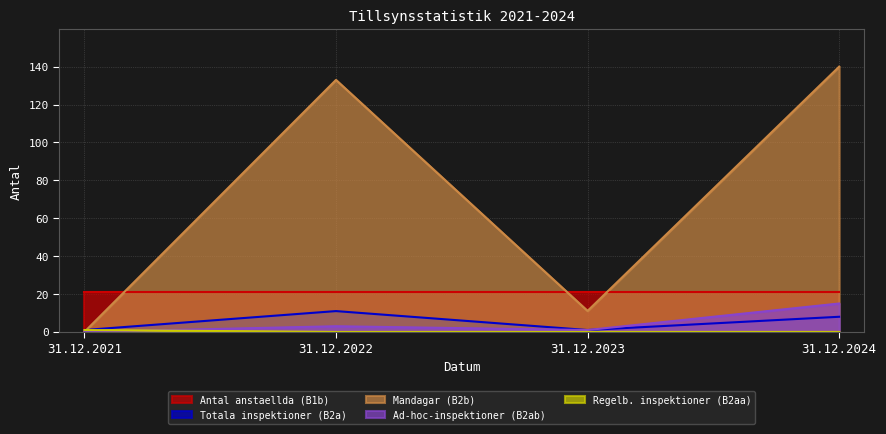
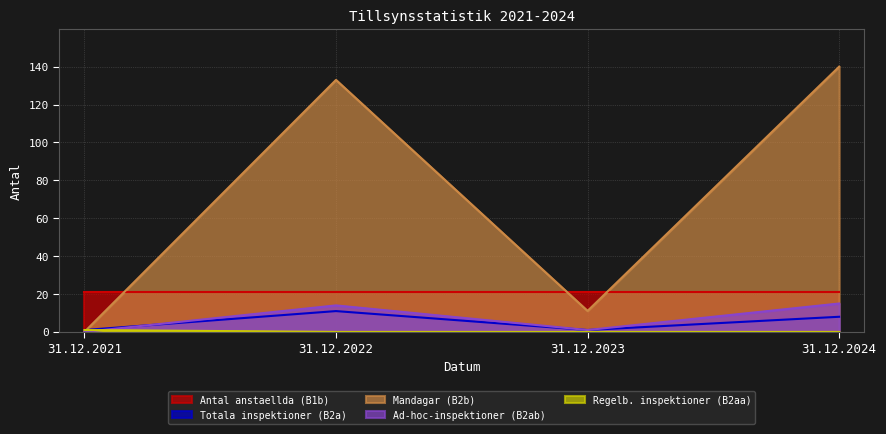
Ad-hoc-inspektioner (B2ab), 31.12.2022: 3 -> 14
